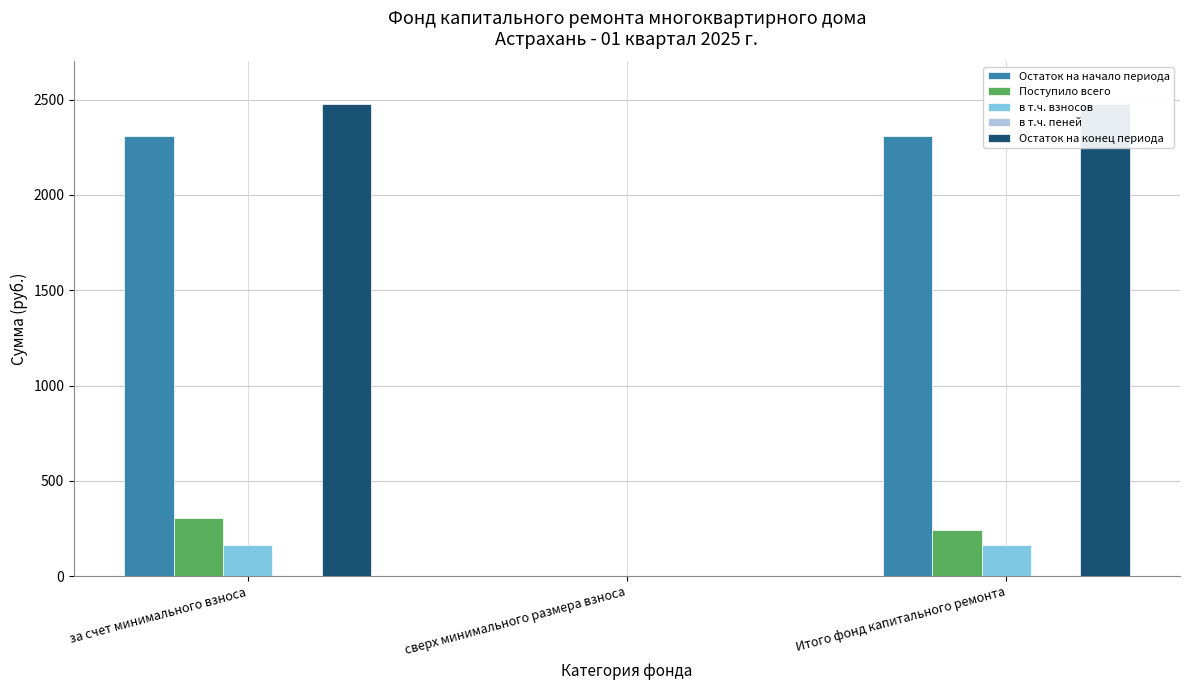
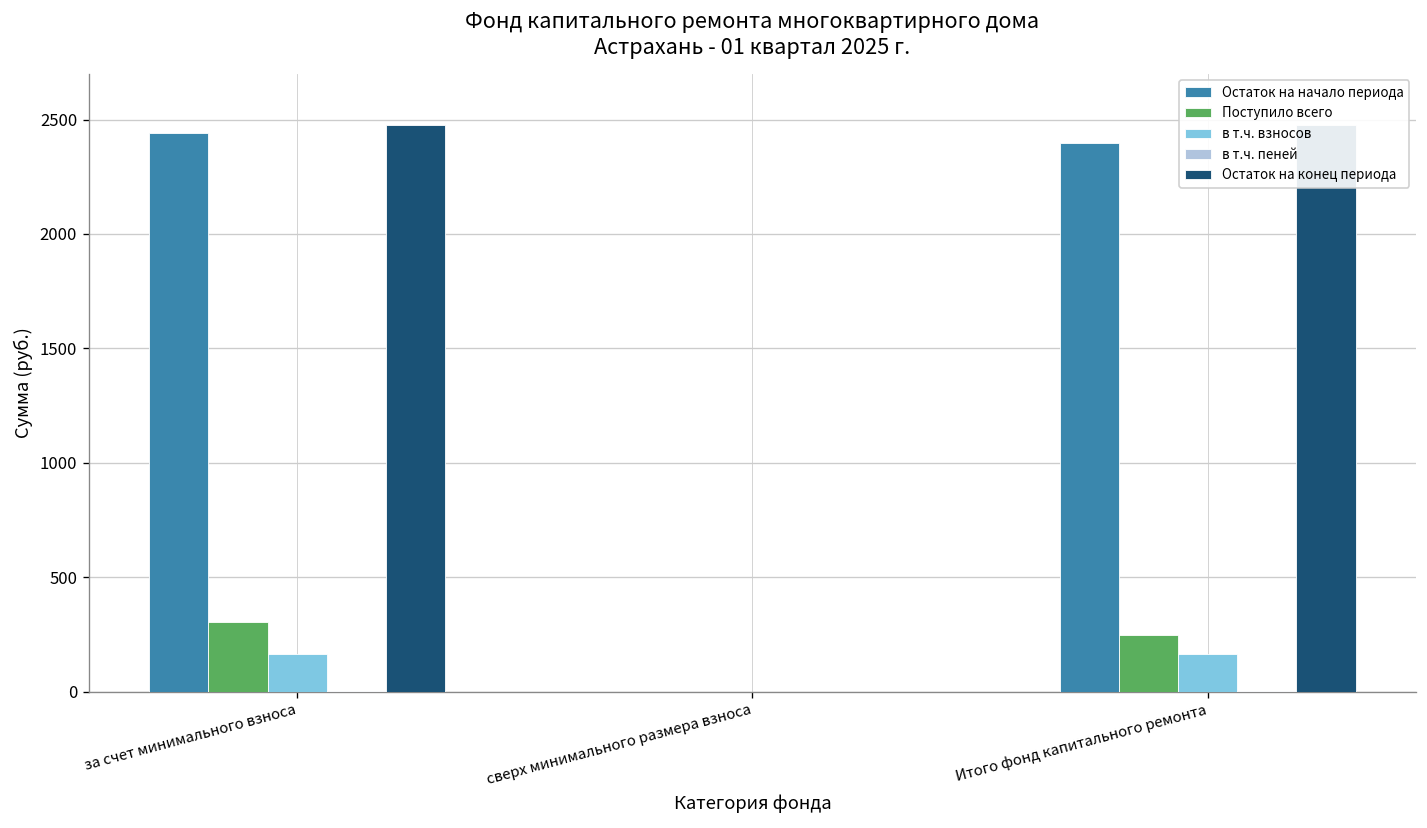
Остаток на начало периода, за счет минимального взноса: 2310 -> 2440
Остаток на начало периода, Итого фонд капитального ремонта: 2310 -> 2400
